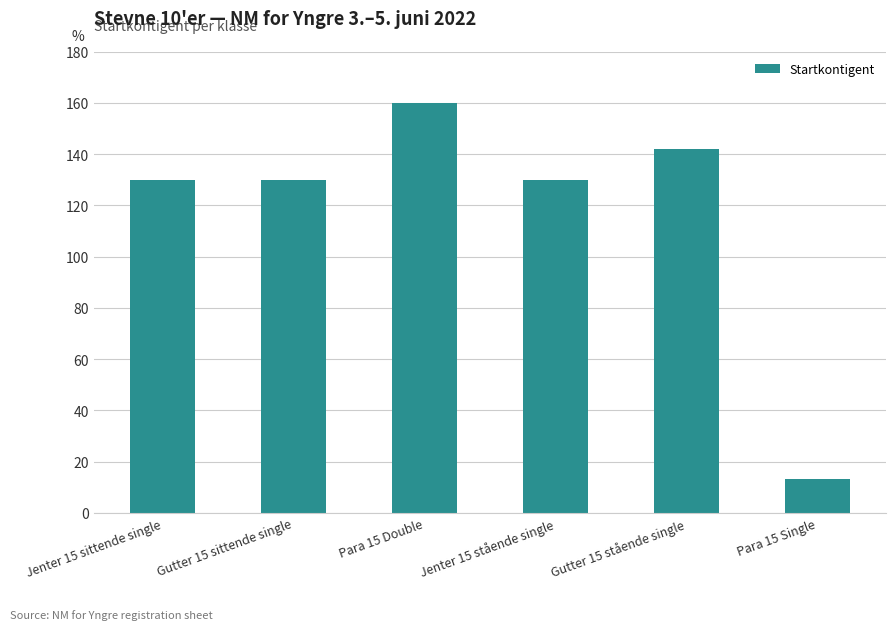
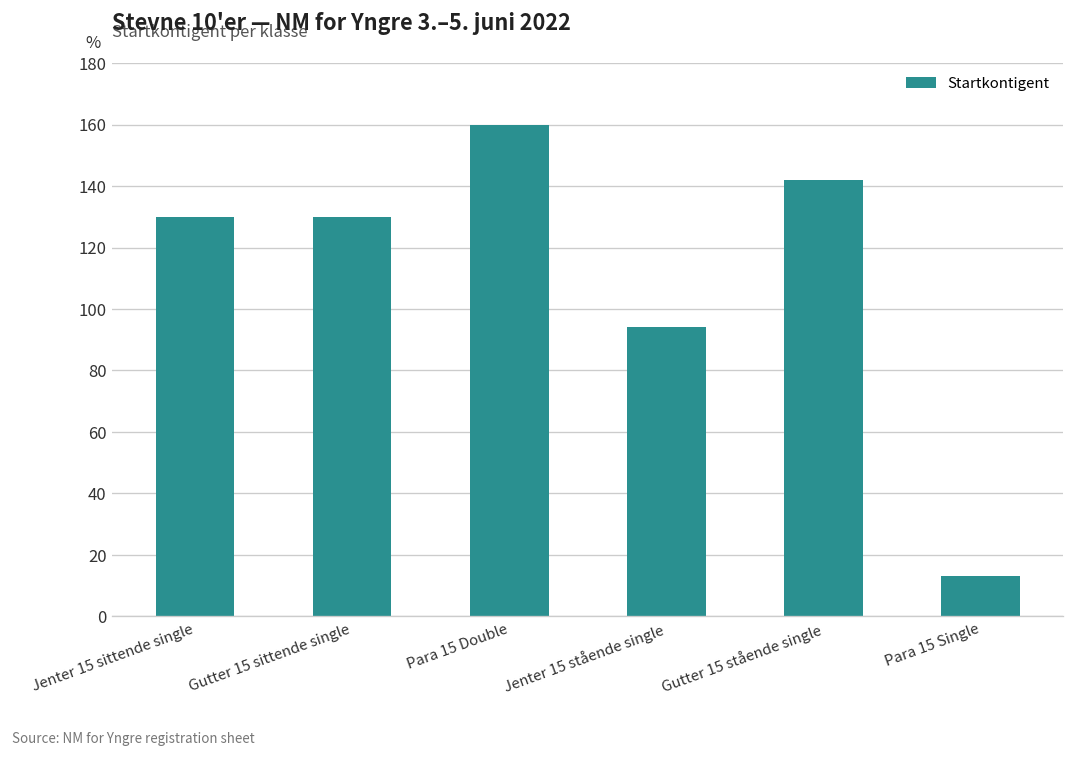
Jenter 15 stående single: 130 -> 94
